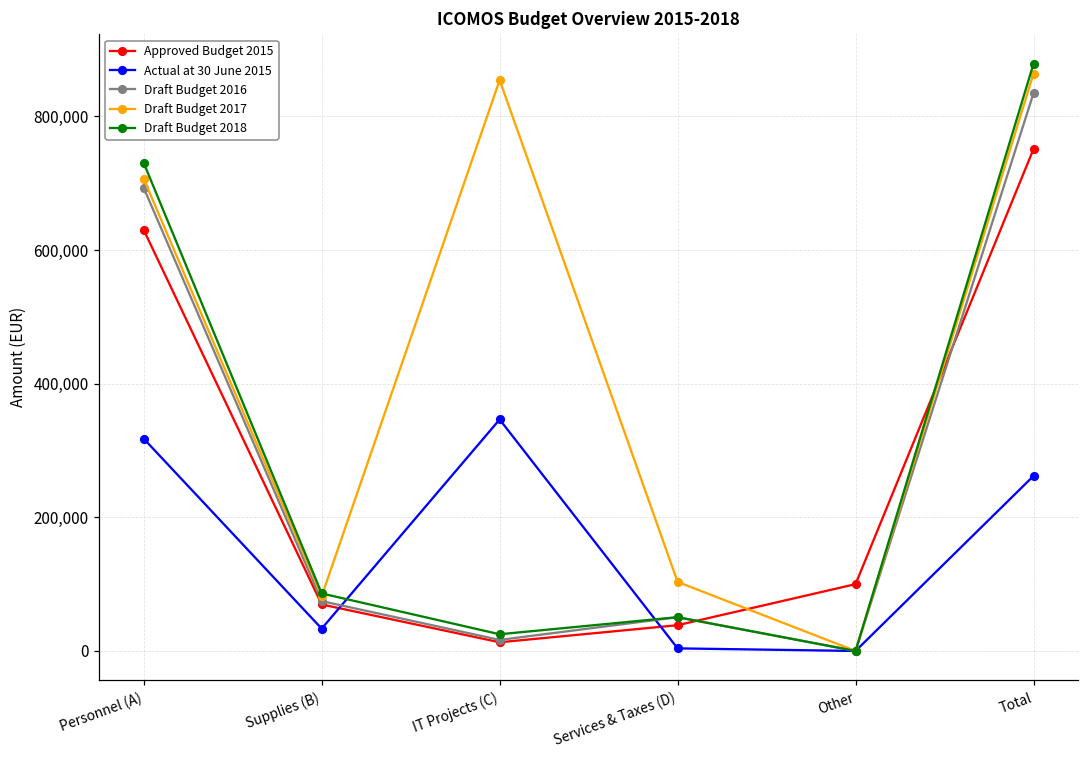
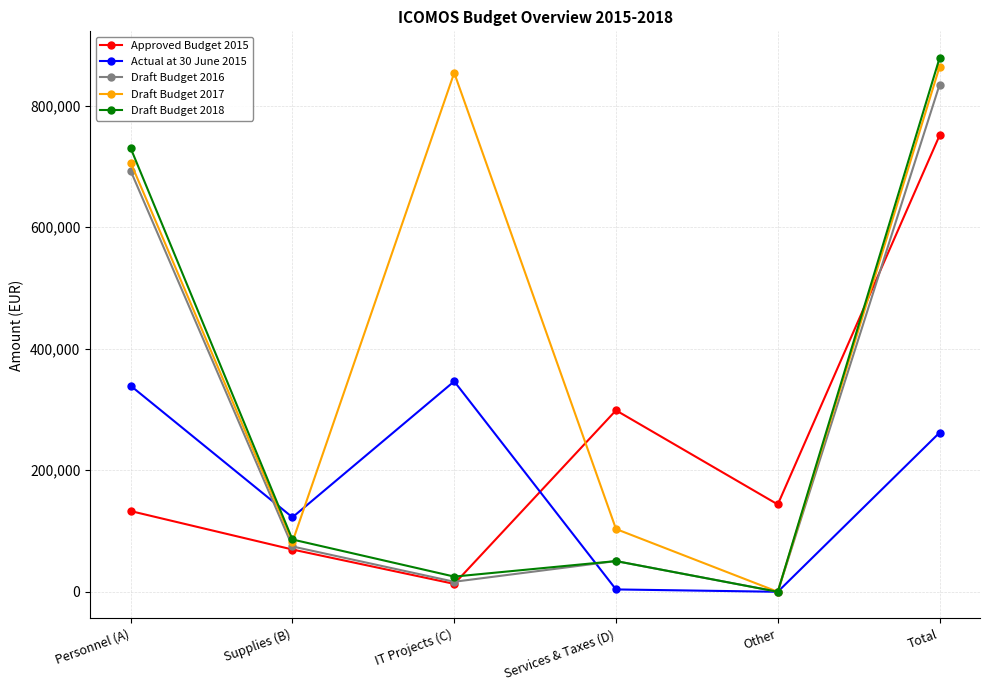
Approved Budget 2015, Personnel (A): 630,000 -> 130,000
Actual at 30 June 2015, Personnel (A): 320,000 -> 340,000
Actual at 30 June 2015, Supplies (B): 30,000 -> 120,000
Approved Budget 2015, Services & Taxes (D): 40,000 -> 300,000
Approved Budget 2015, Other: 100,000 -> 140,000
